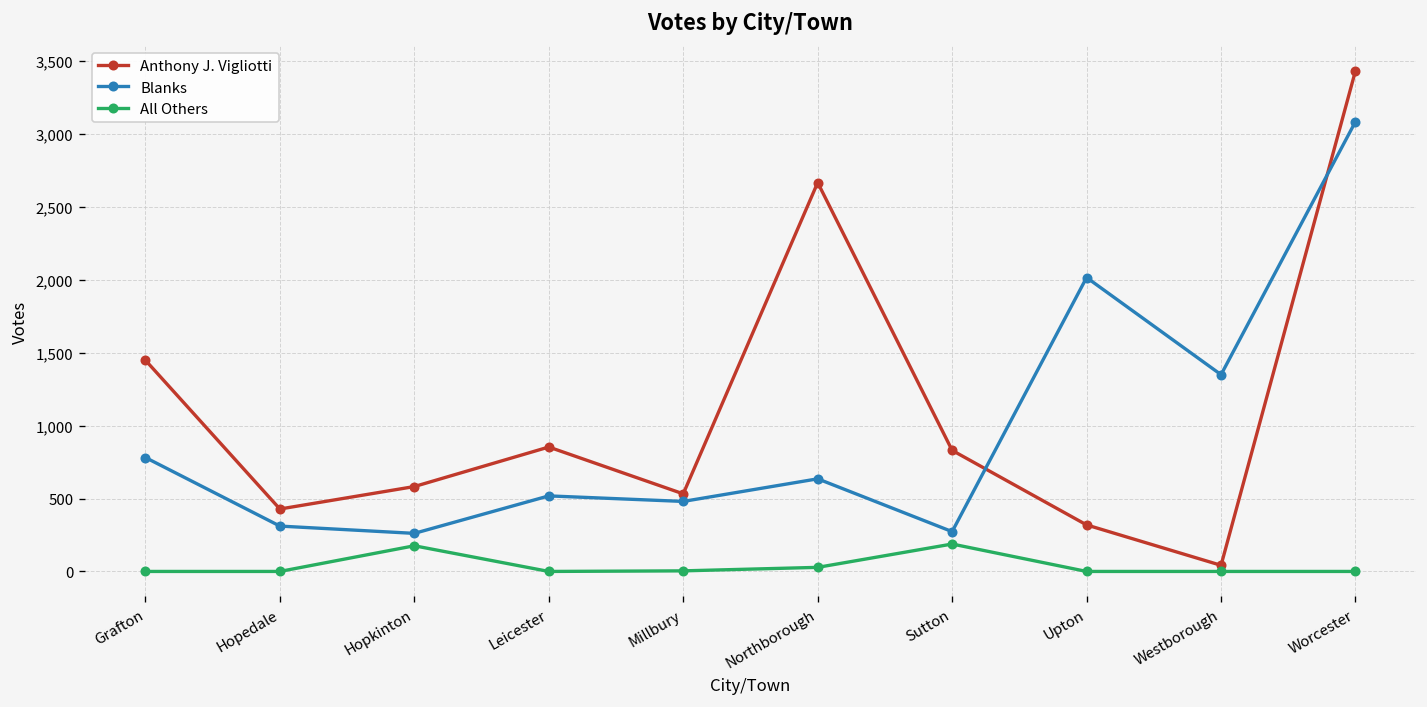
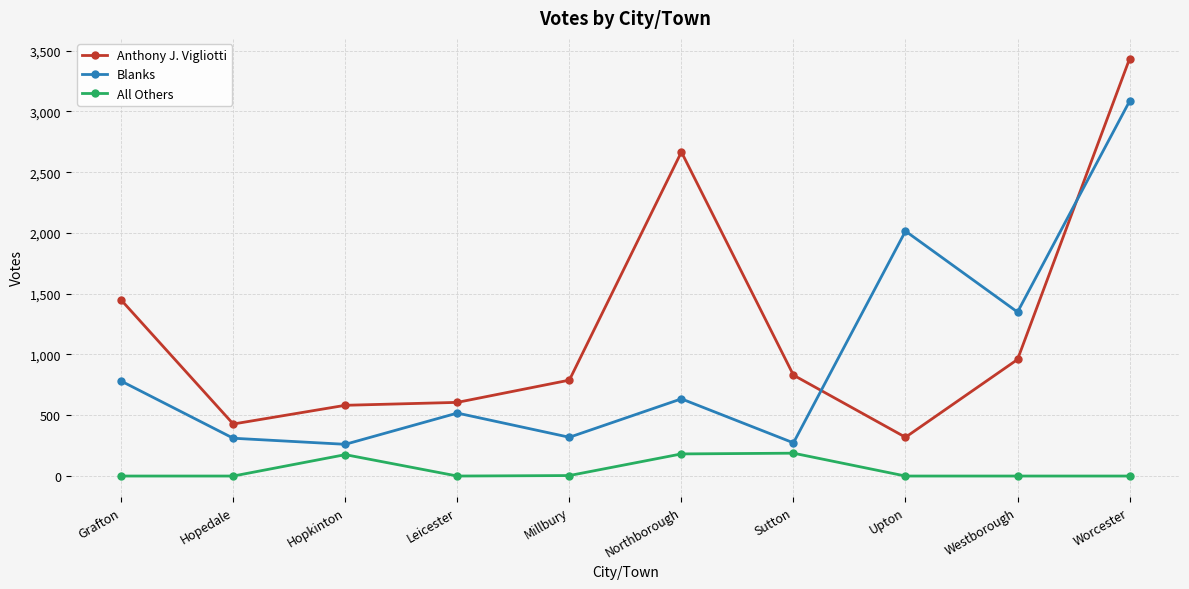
Anthony J. Vigliotti, Leicester: 850 -> 610
Anthony J. Vigliotti, Millbury: 530 -> 790
Blanks, Millbury: 480 -> 320
All Others, Northborough: 30 -> 180
Anthony J. Vigliotti, Westborough: 40 -> 960
